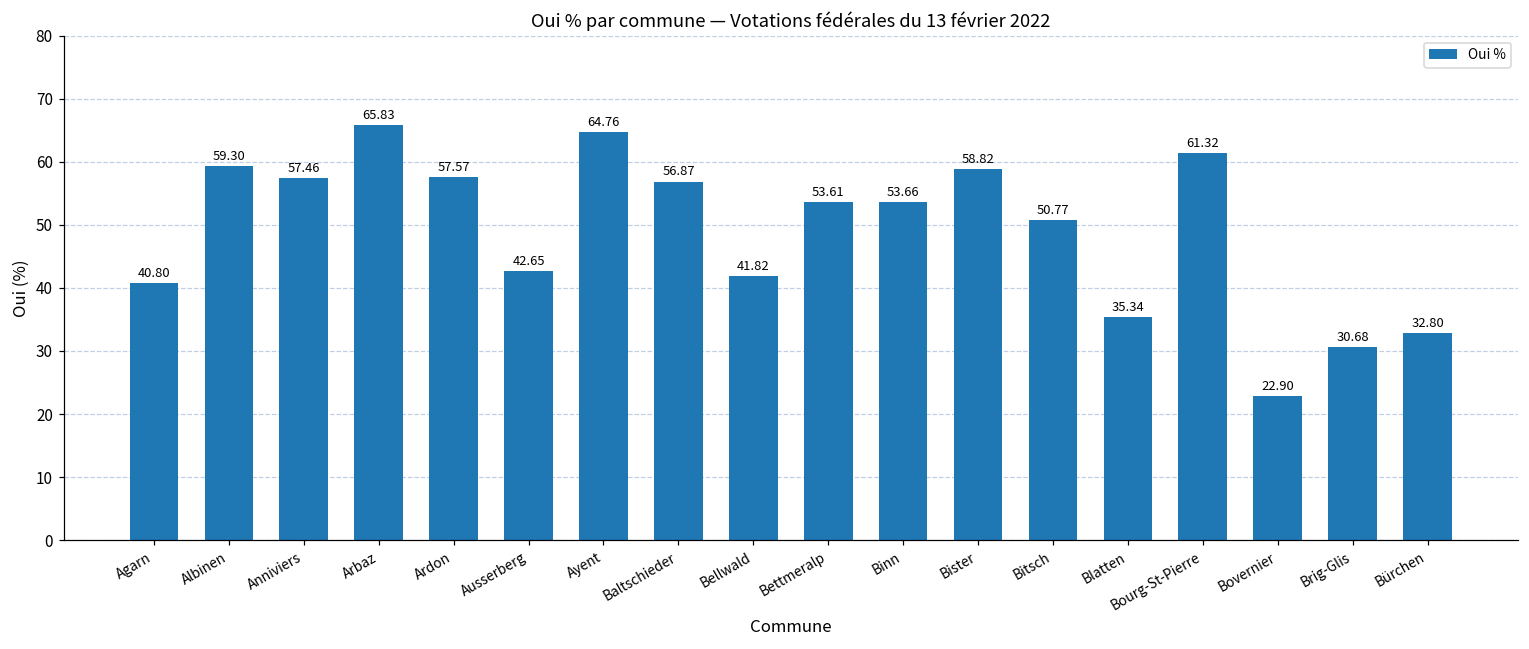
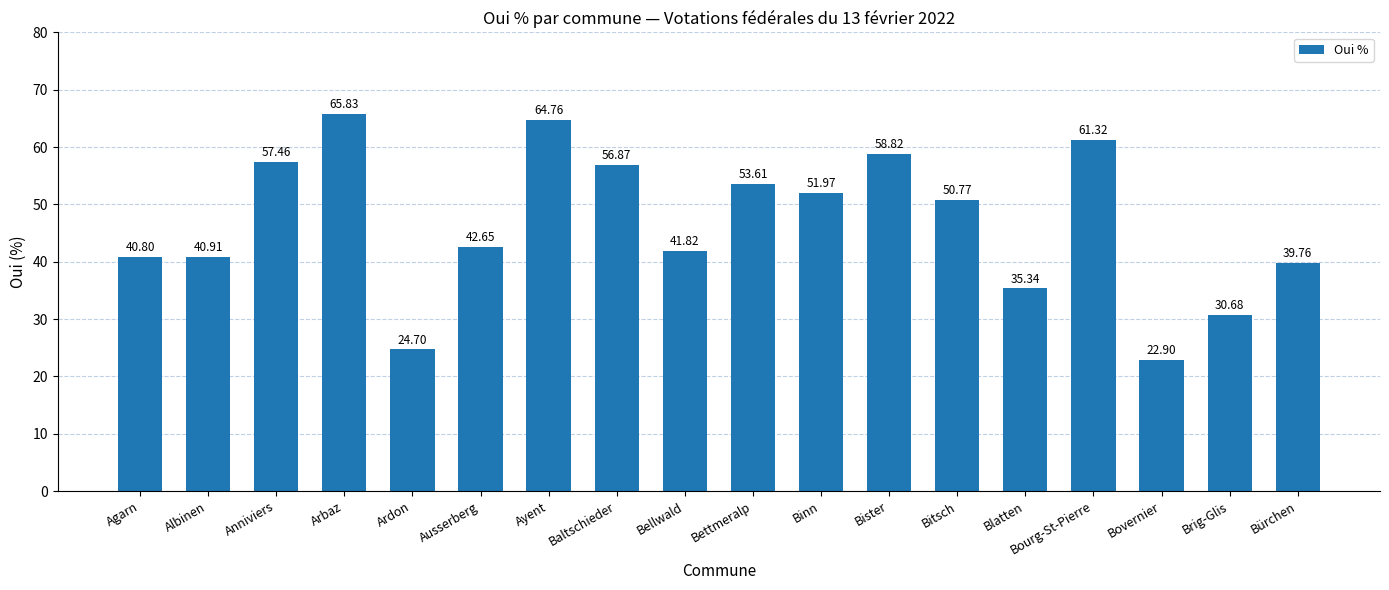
Albinen: 59.30 -> 40.91
Ardon: 57.57 -> 24.70
Binn: 53.66 -> 51.97
Bürchen: 32.80 -> 39.76
